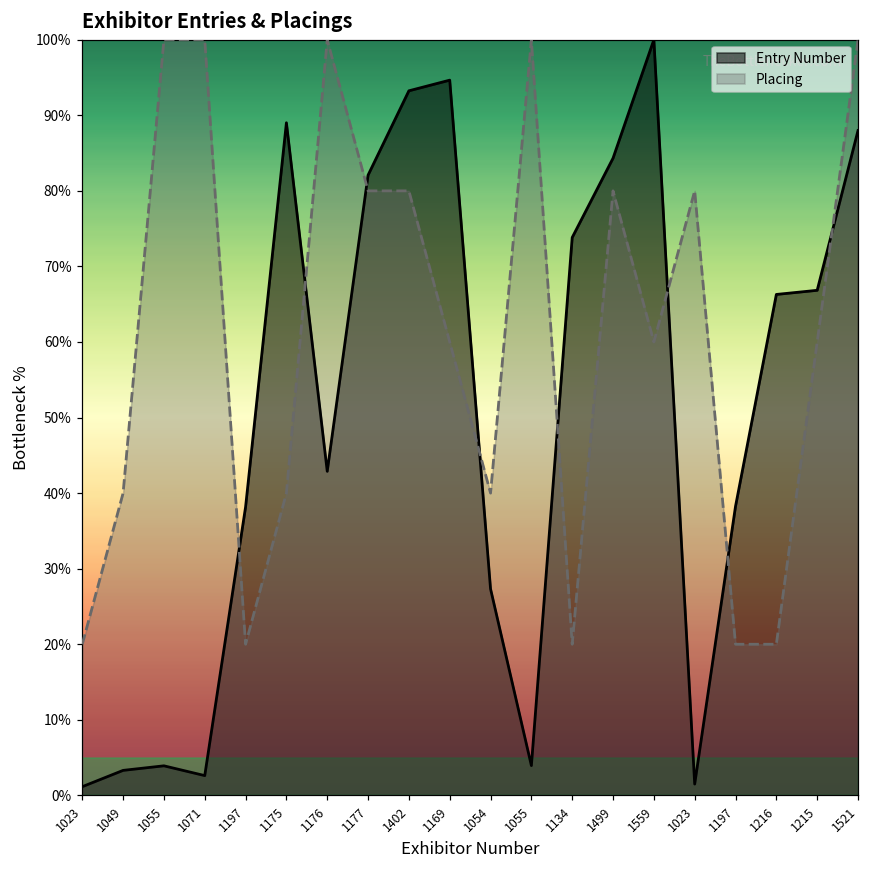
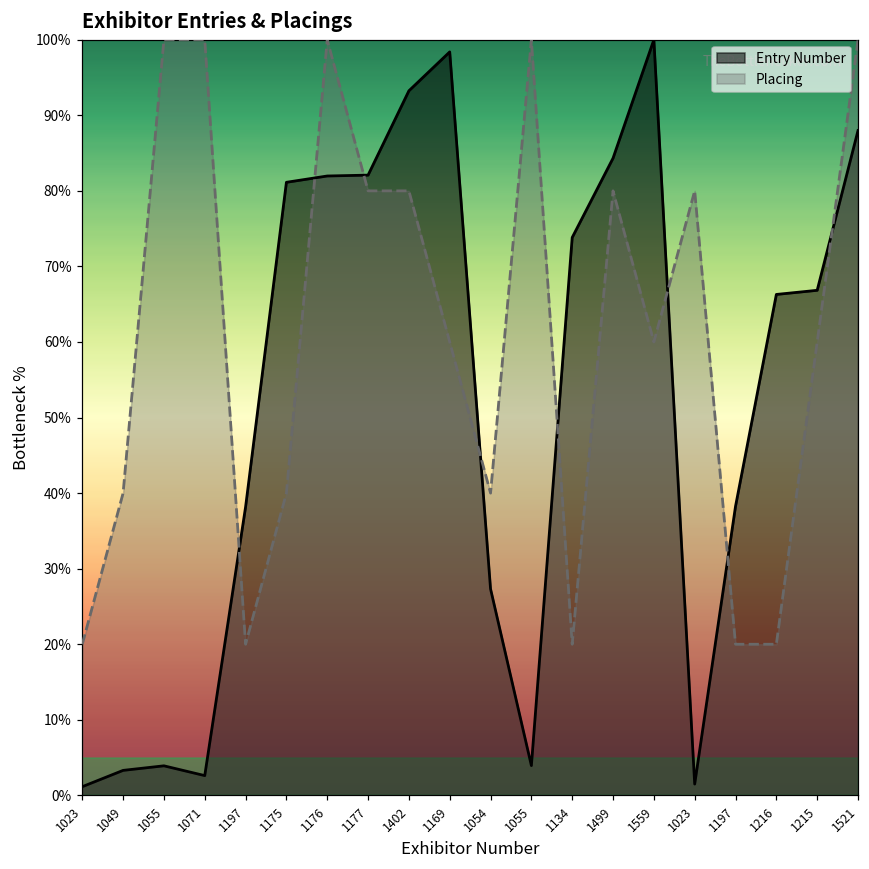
Entry Number, 1175: 89% -> 81%
Entry Number, 1176: 43% -> 82%
Entry Number, 1169: 95% -> 98%
